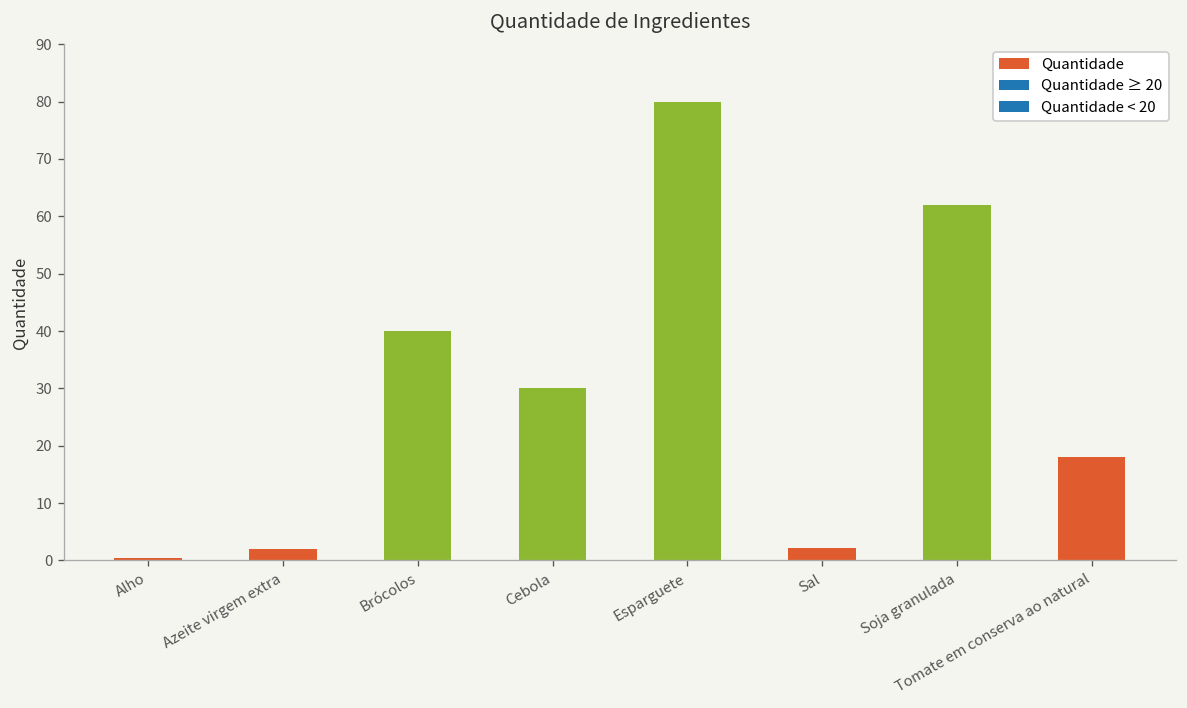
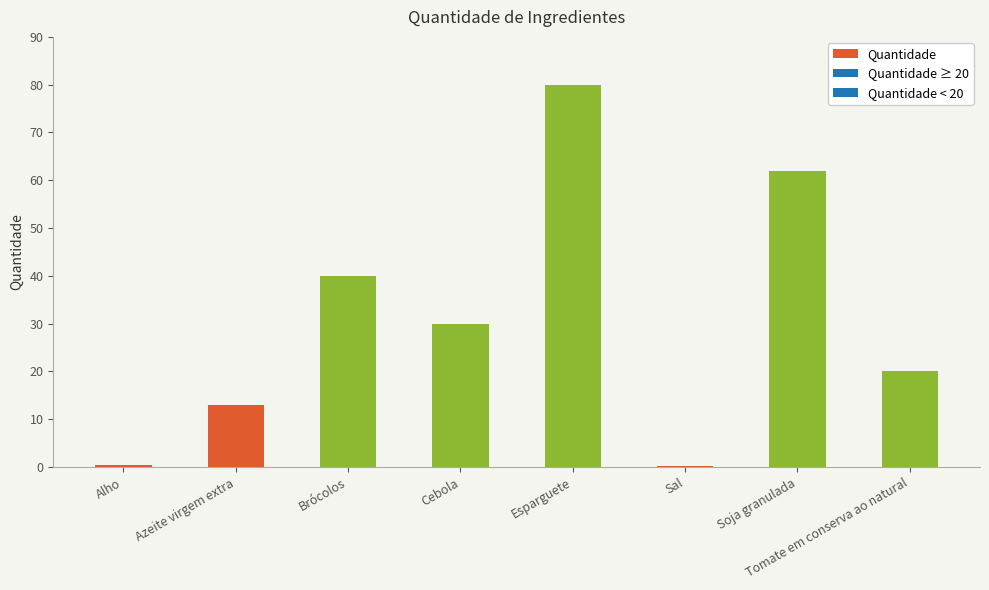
Azeite virgem extra: 2 -> 13
Sal: 2 -> 0
Tomate em conserva ao natural: 18 -> 20
